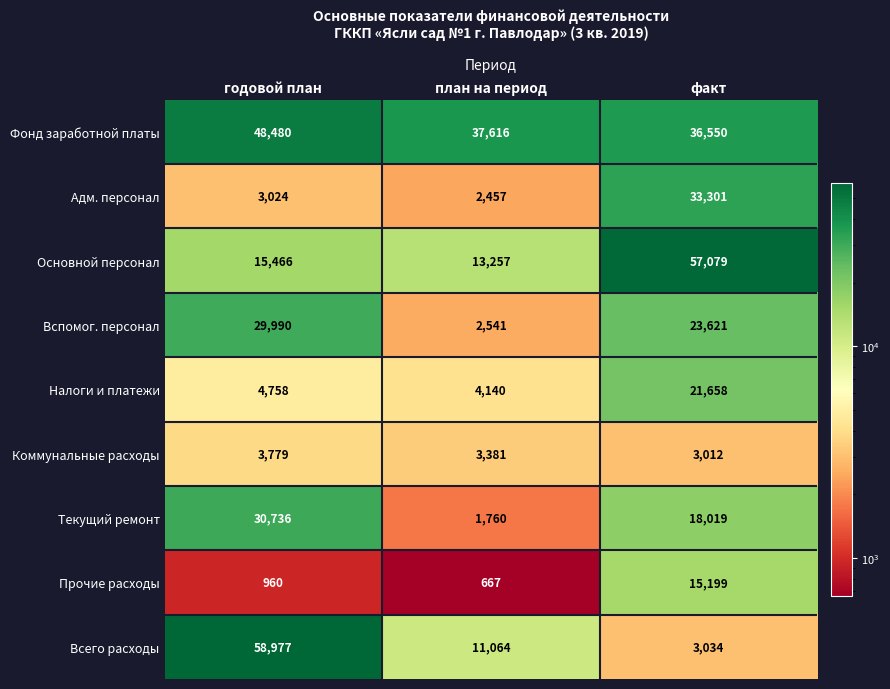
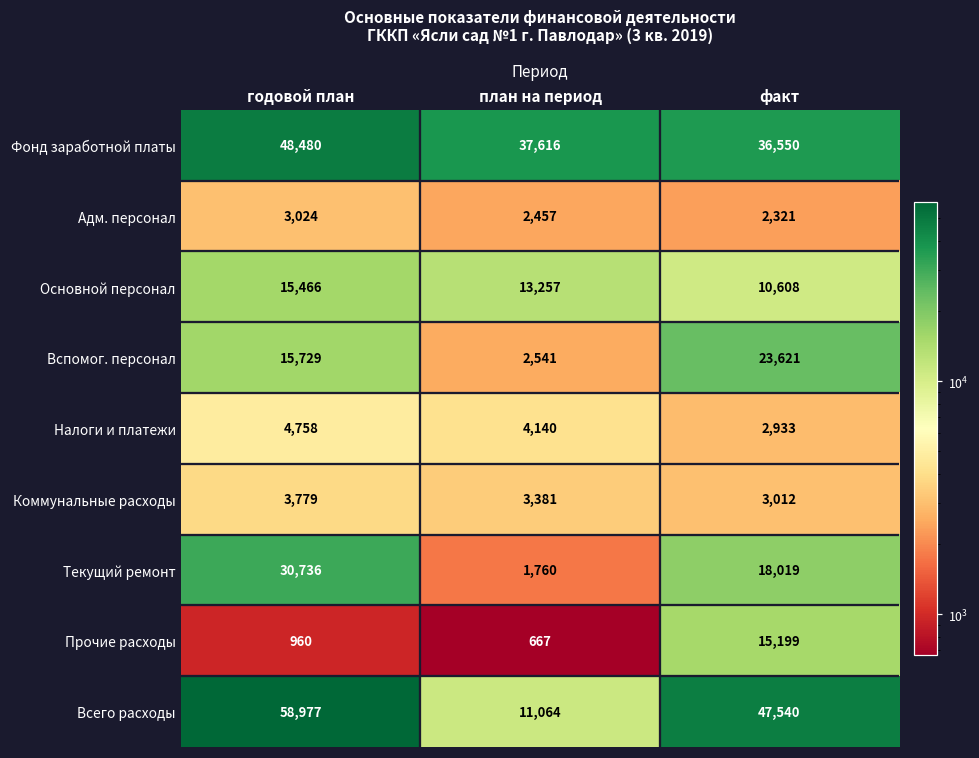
Адм. персонал, факт: 33,301 -> 2,321
Основной персонал, факт: 57,079 -> 10,608
Вспомог. персонал, годовой план: 29,990 -> 15,729
Налоги и платежи, факт: 21,658 -> 2,933
Всего расходы, факт: 3,034 -> 47,540
